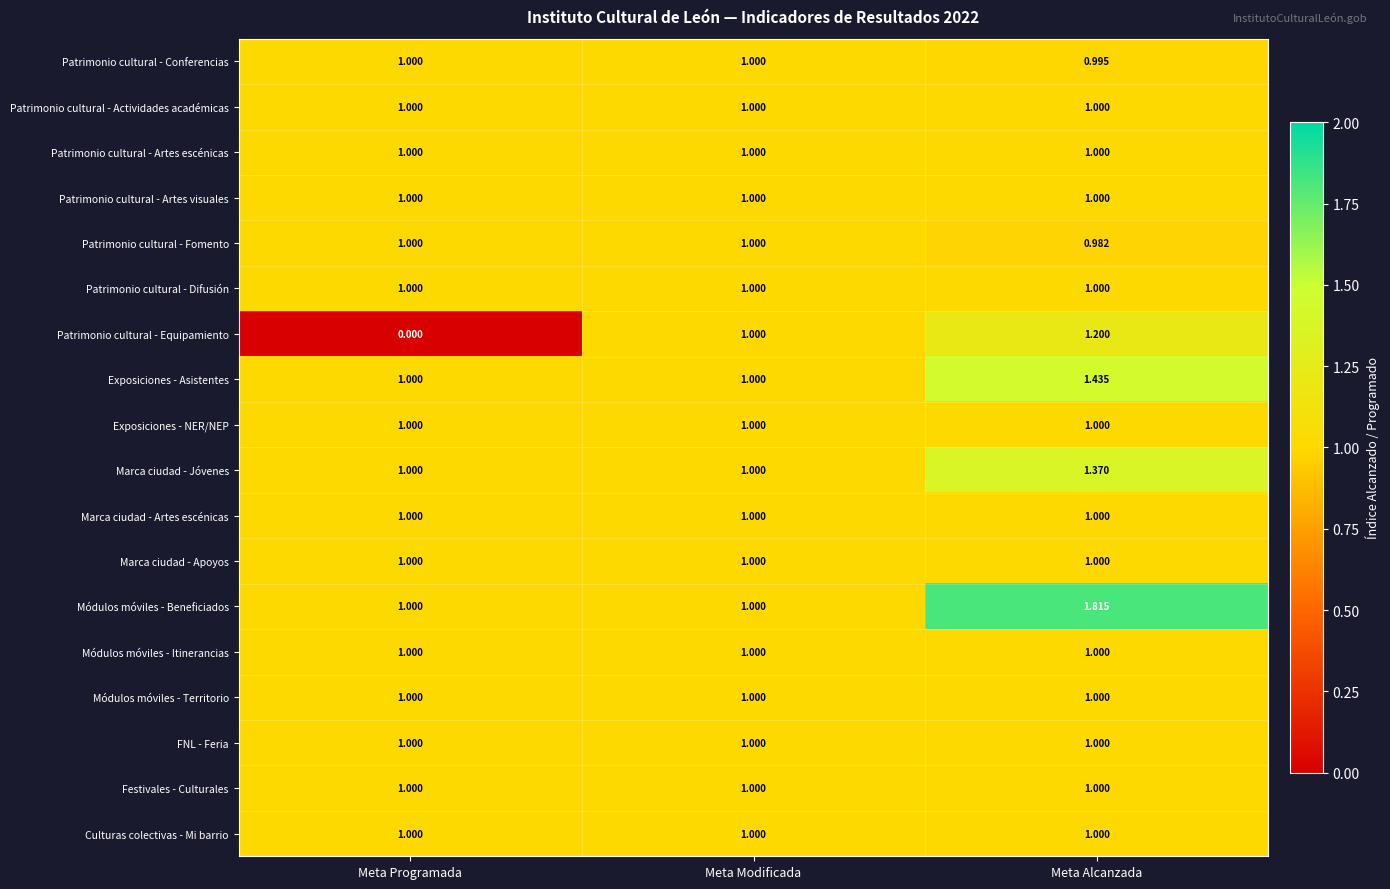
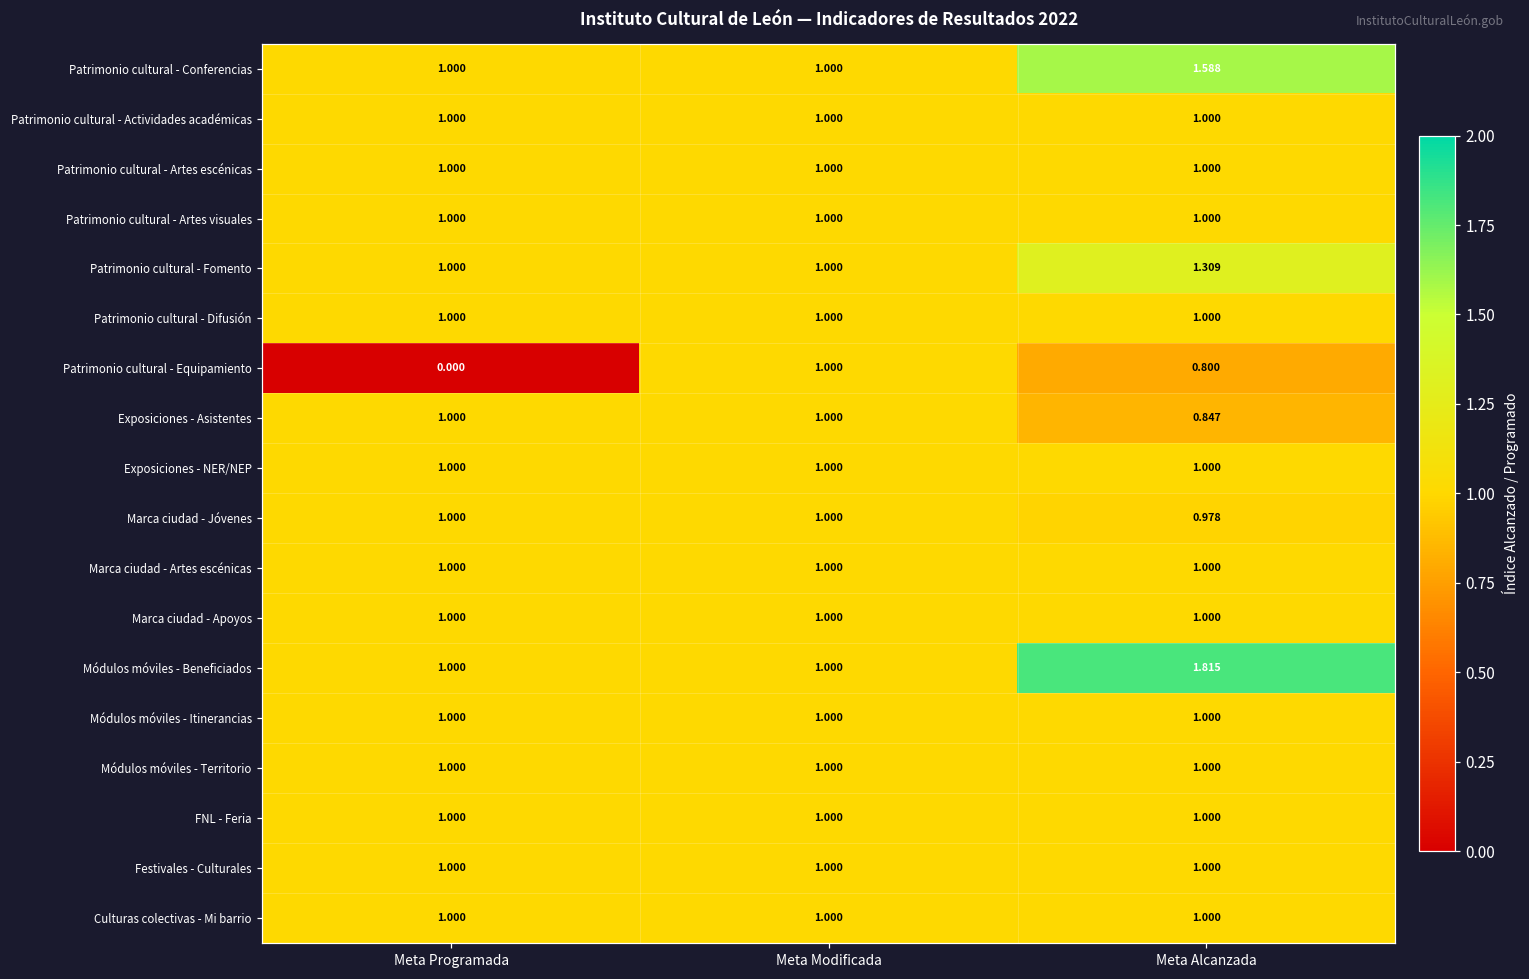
Patrimonio cultural - Conferencias, Meta Alcanzada: 0.995 -> 1.588
Patrimonio cultural - Fomento, Meta Alcanzada: 0.982 -> 1.309
Patrimonio cultural - Equipamiento, Meta Alcanzada: 1.200 -> 0.800
Exposiciones - Asistentes, Meta Alcanzada: 1.435 -> 0.847
Marca ciudad - Jóvenes, Meta Alcanzada: 1.370 -> 0.978
